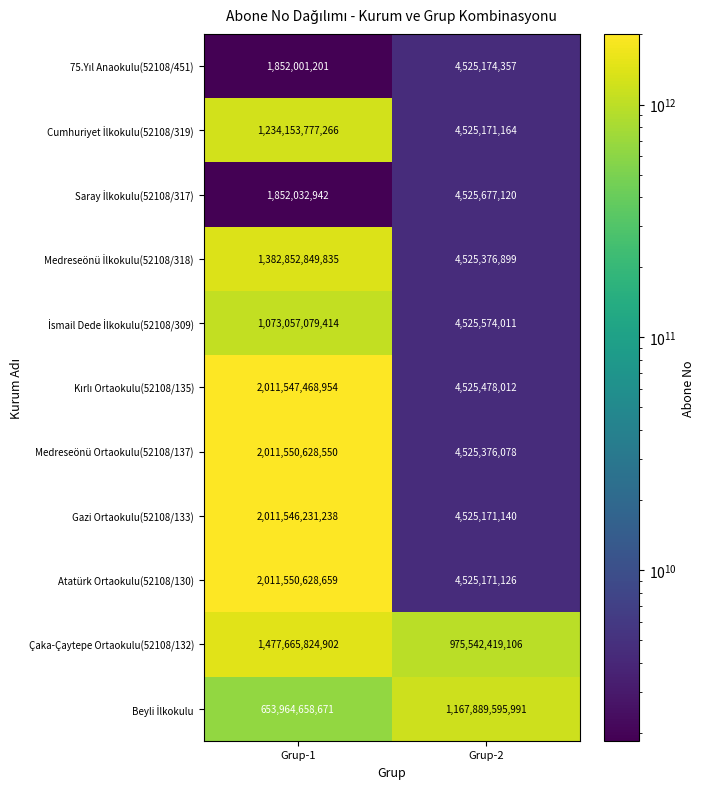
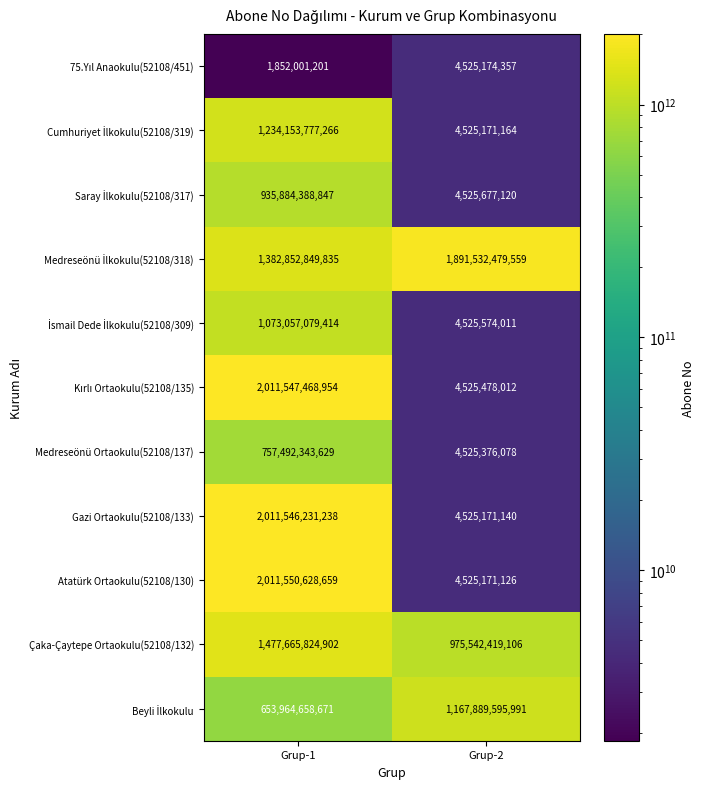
Saray İlkokulu(52108/317), Grup-1: 1,852,032,942 -> 935,884,388,847
Medreseönü İlkokulu(52108/318), Grup-2: 4,525,376,899 -> 1,891,532,479,559
Medreseönü Ortaokulu(52108/137), Grup-1: 2,011,550,628,550 -> 757,492,343,629
